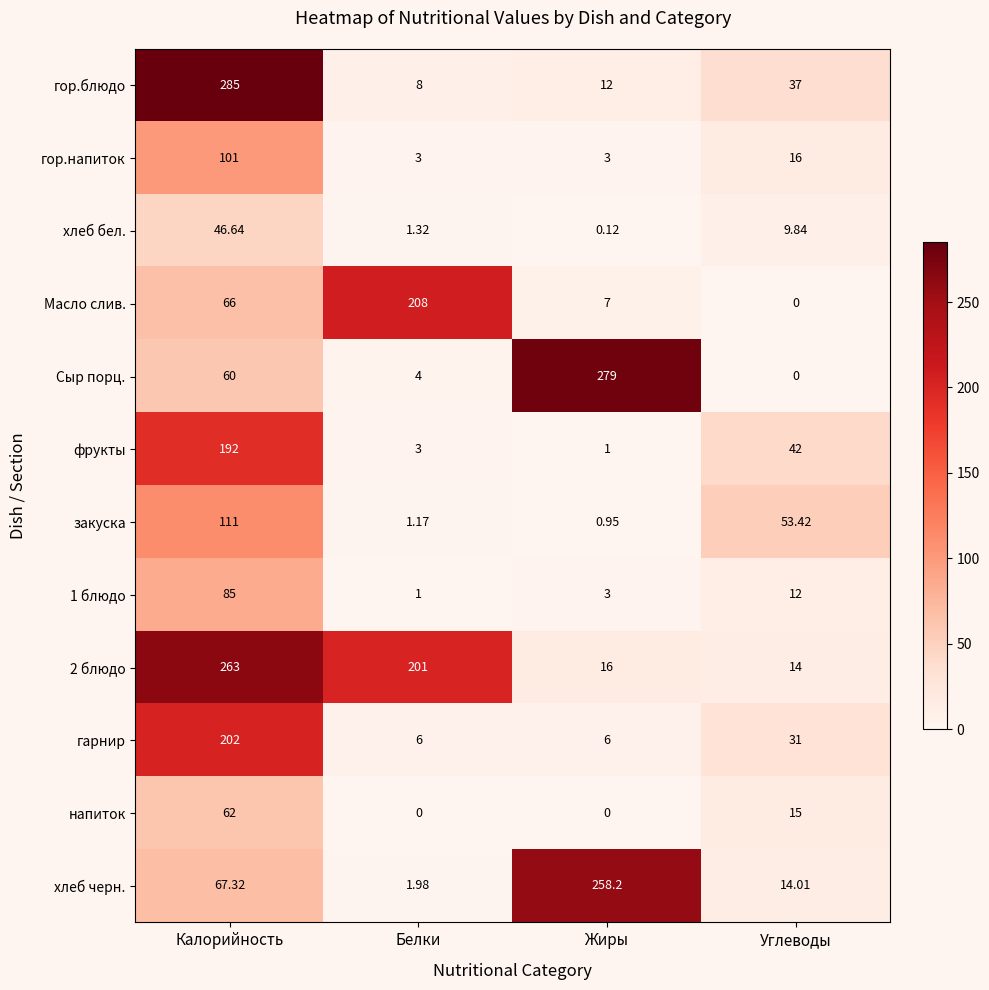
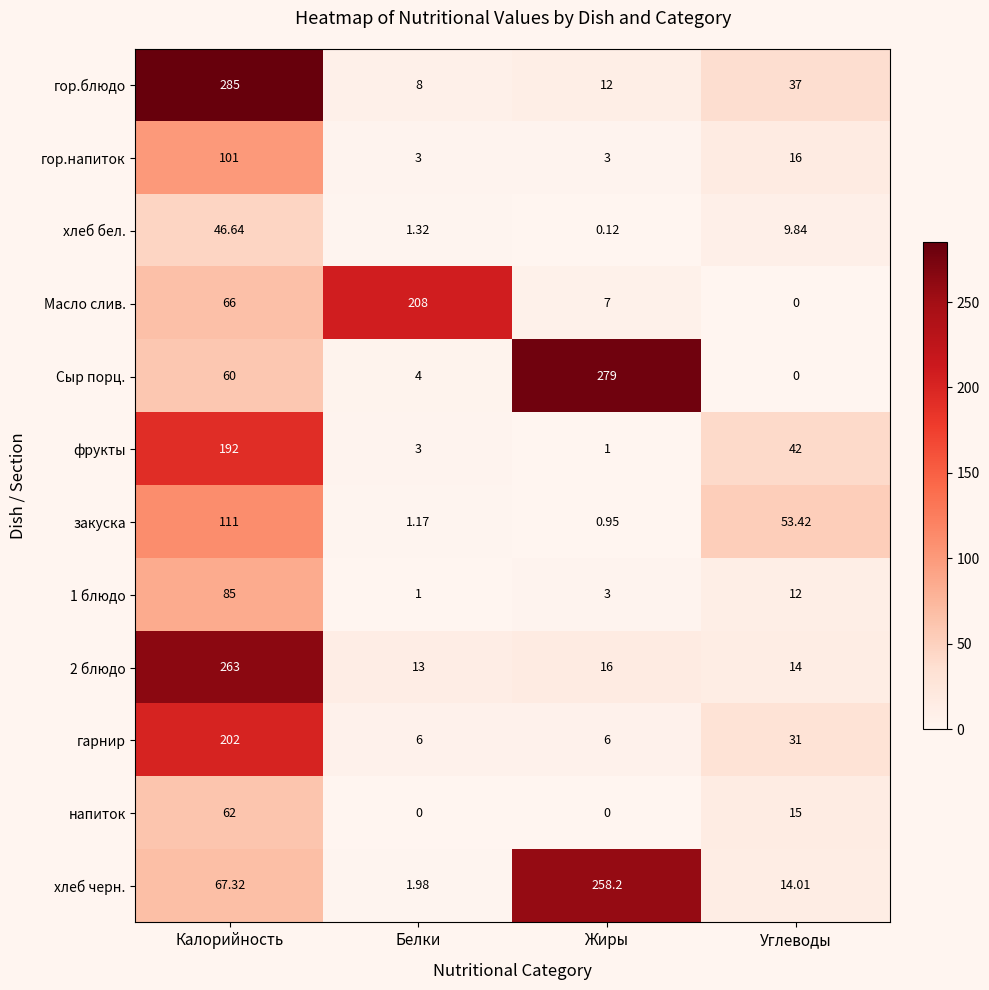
2 блюдо, Белки: 201 -> 13
